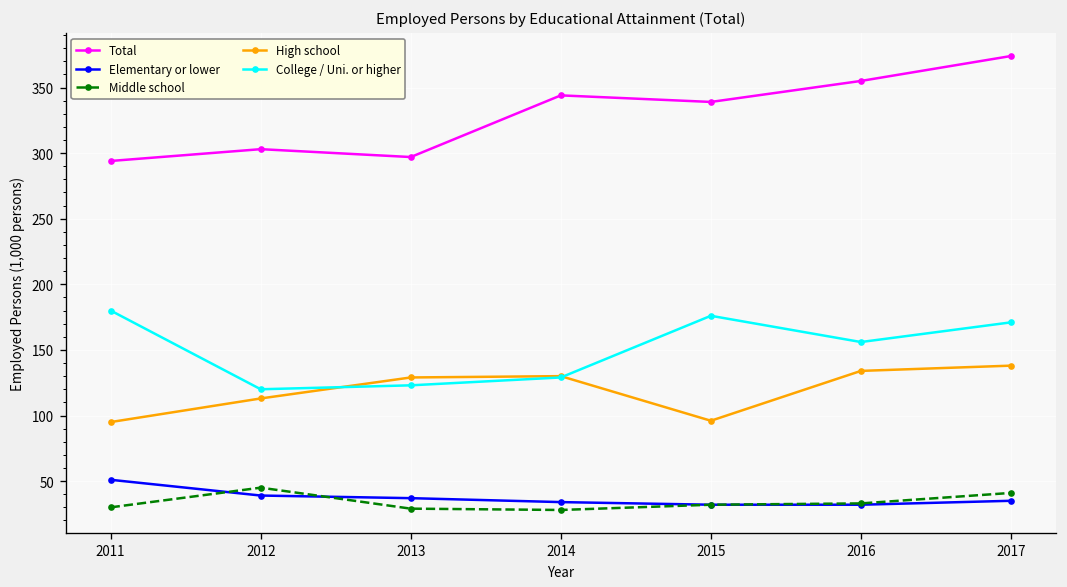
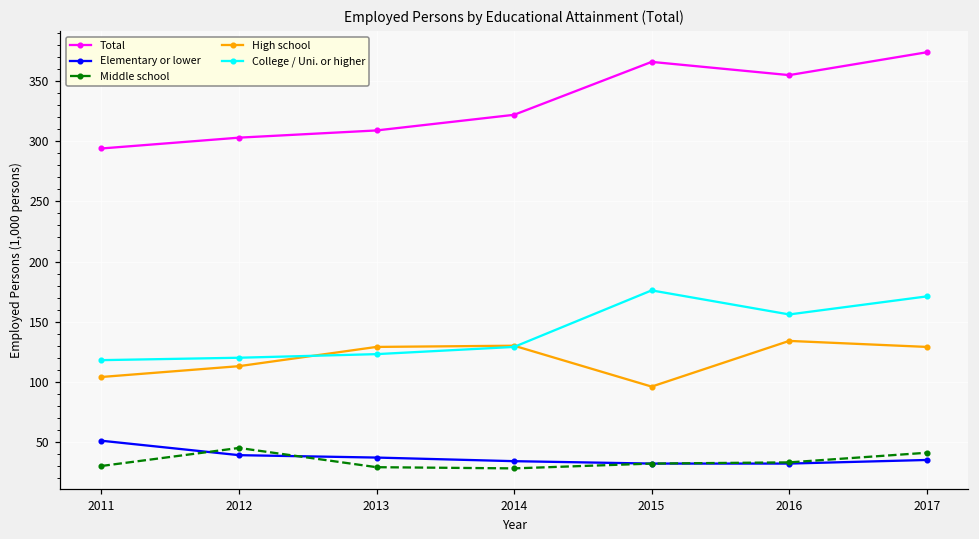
High school, 2011: 95 -> 104
College / Uni. or higher, 2011: 180 -> 118
Total, 2013: 297 -> 309
Total, 2014: 344 -> 322
Total, 2015: 339 -> 366
High school, 2017: 138 -> 129
